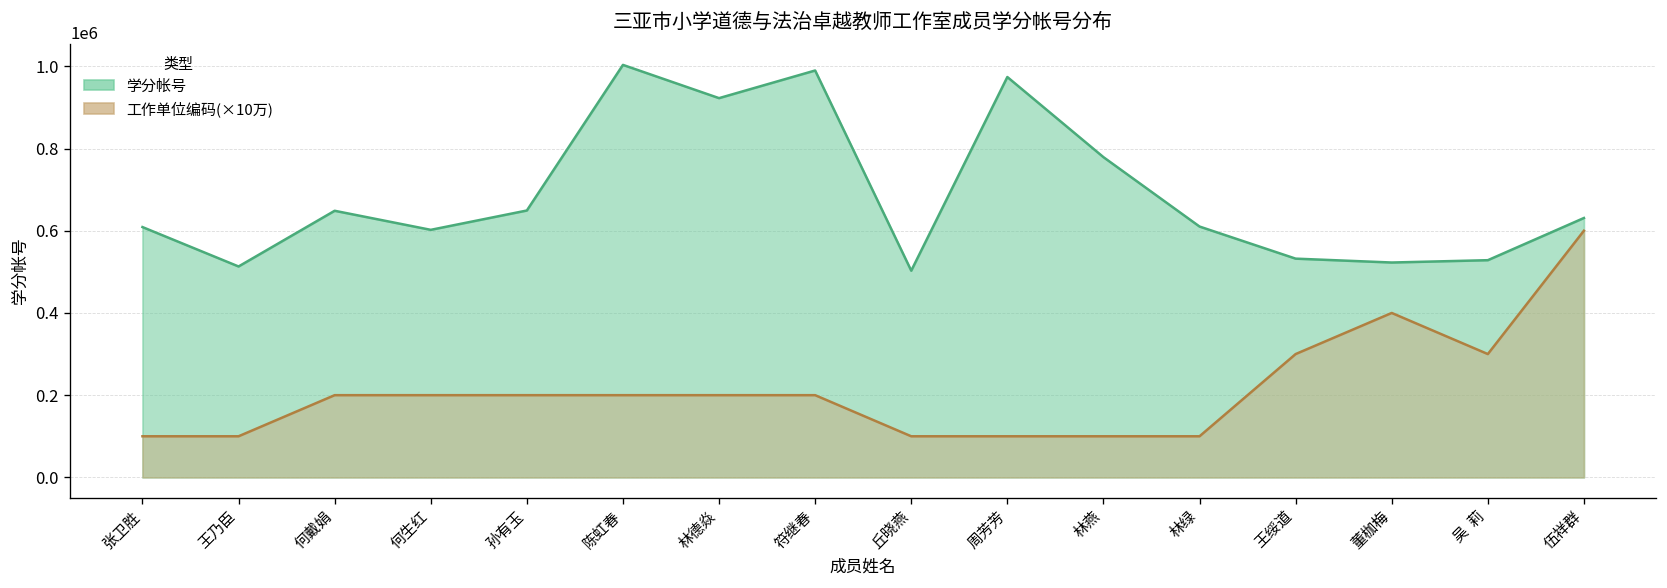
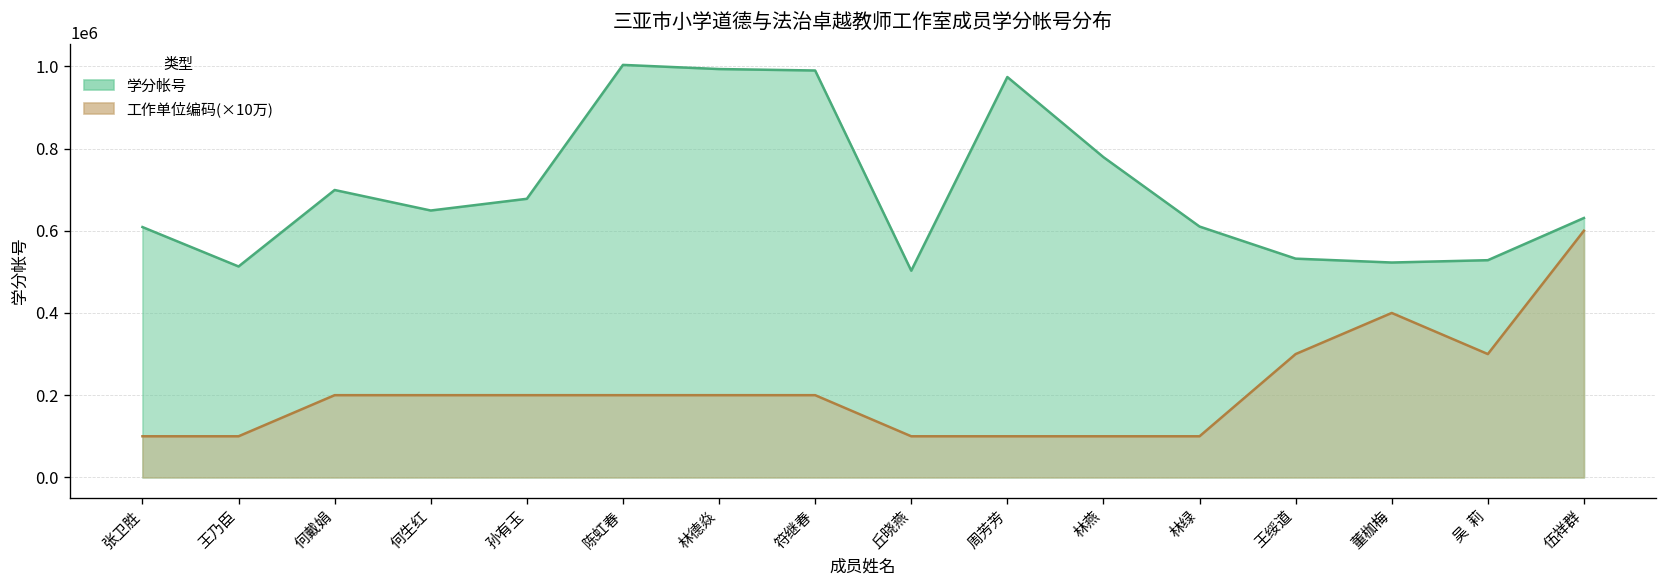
学分帐号, 何戴娟: 650000 -> 700000
学分帐号, 何生红: 600000 -> 650000
学分帐号, 孙有玉: 650000 -> 680000
学分帐号, 林德焱: 920000 -> 990000
